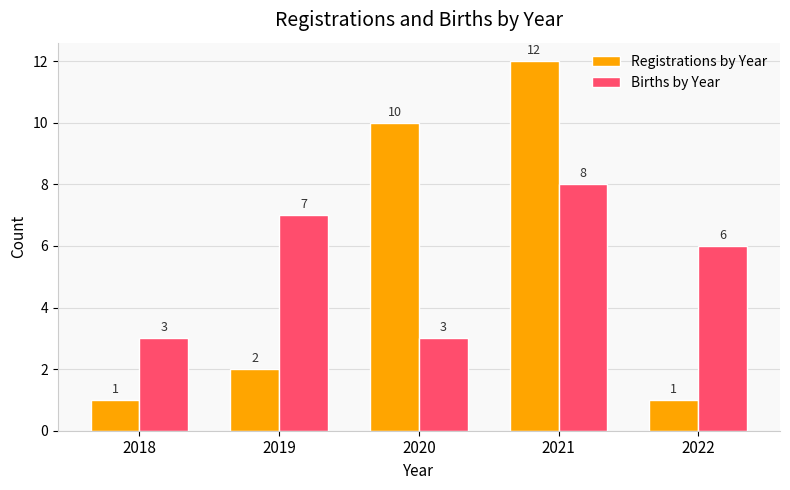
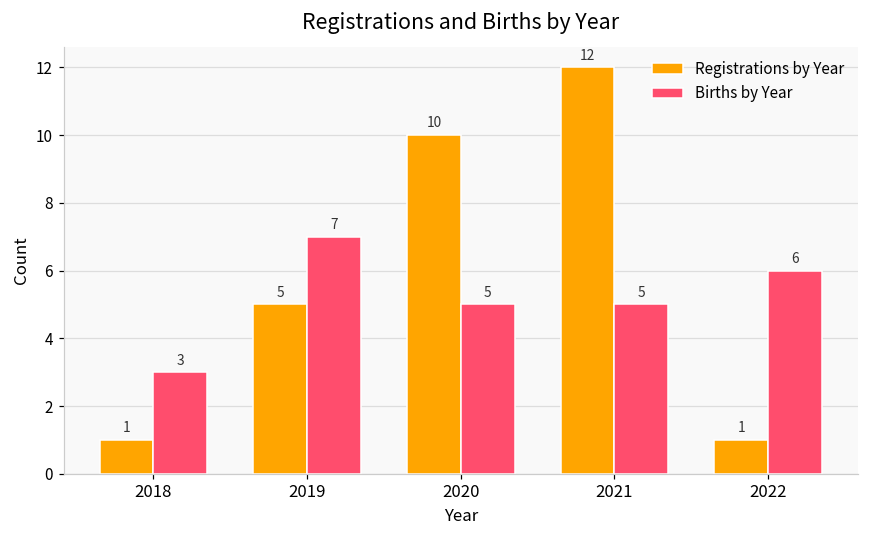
Registrations by Year, 2019: 2 -> 5
Births by Year, 2020: 3 -> 5
Births by Year, 2021: 8 -> 5
